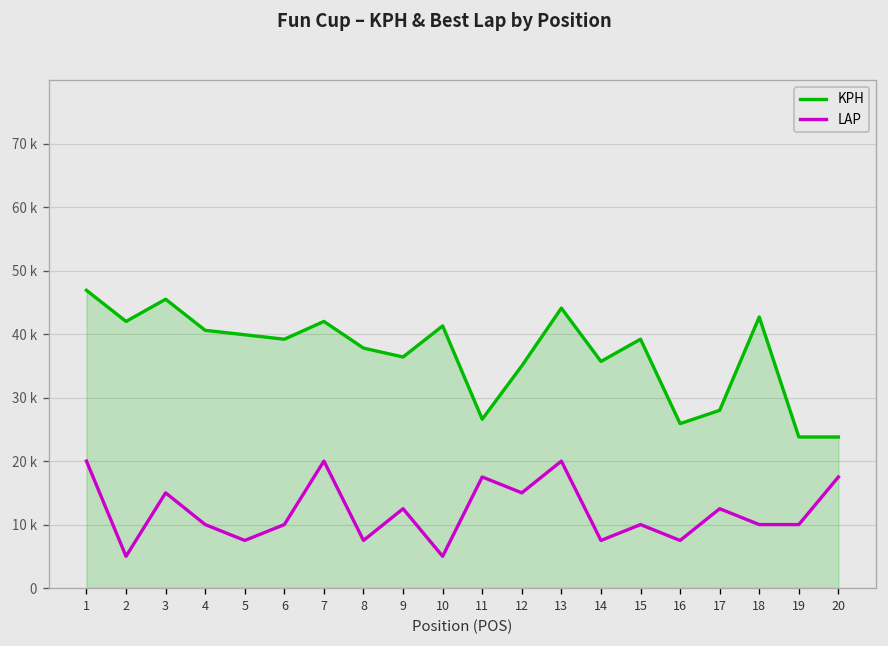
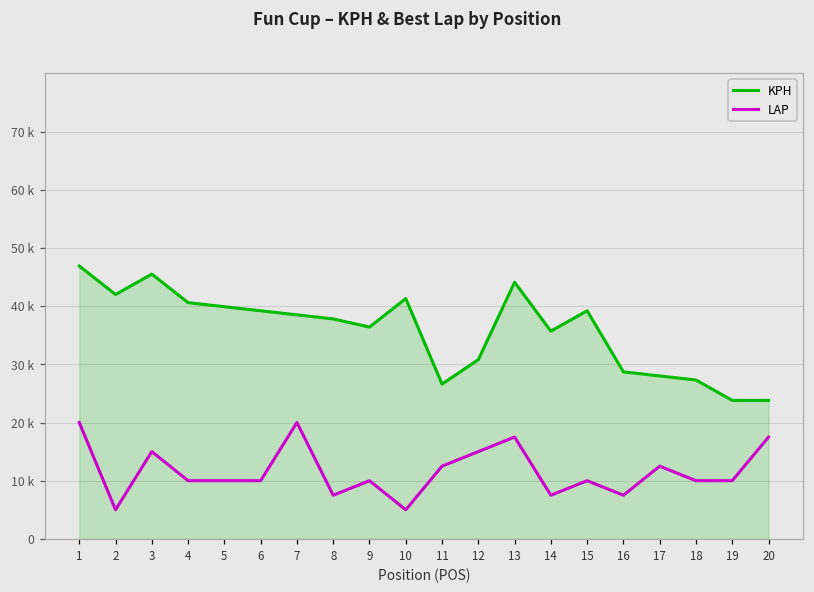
LAP, 5: 8000 -> 10000
KPH, 7: 42000 -> 39000
LAP, 9: 13000 -> 10000
LAP, 11: 18000 -> 13000
KPH, 12: 35000 -> 31000
LAP, 13: 20000 -> 18000
KPH, 16: 26000 -> 29000
KPH, 18: 43000 -> 27000
